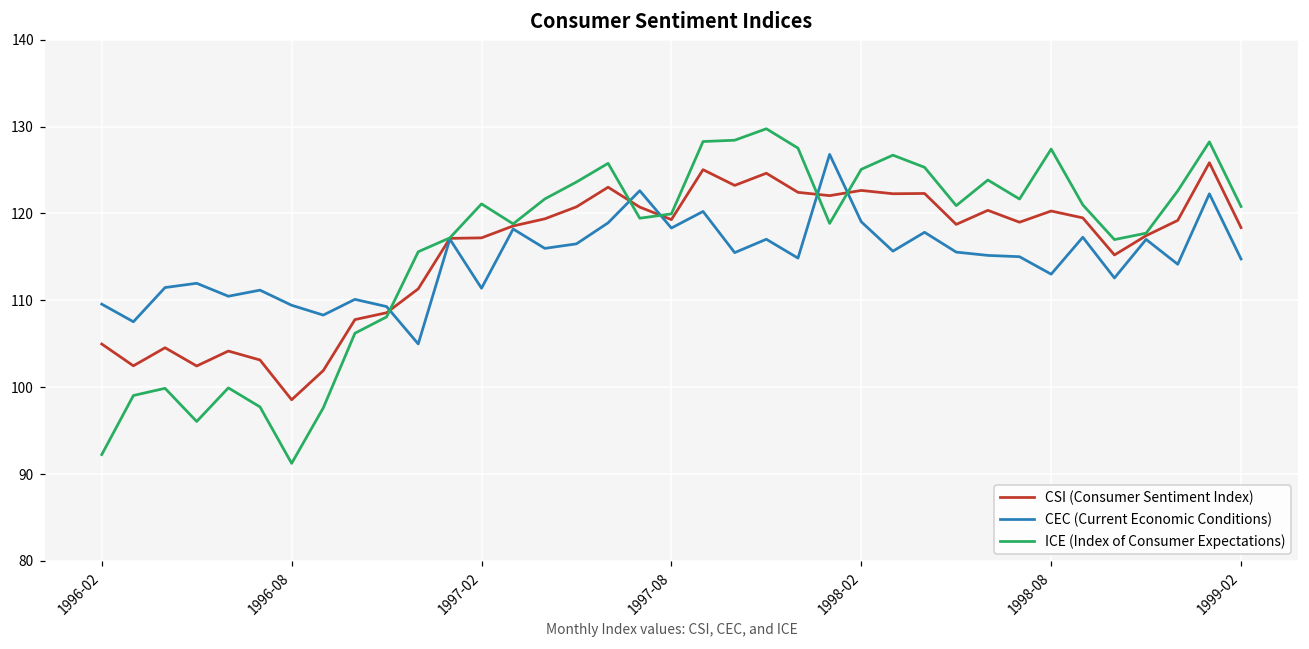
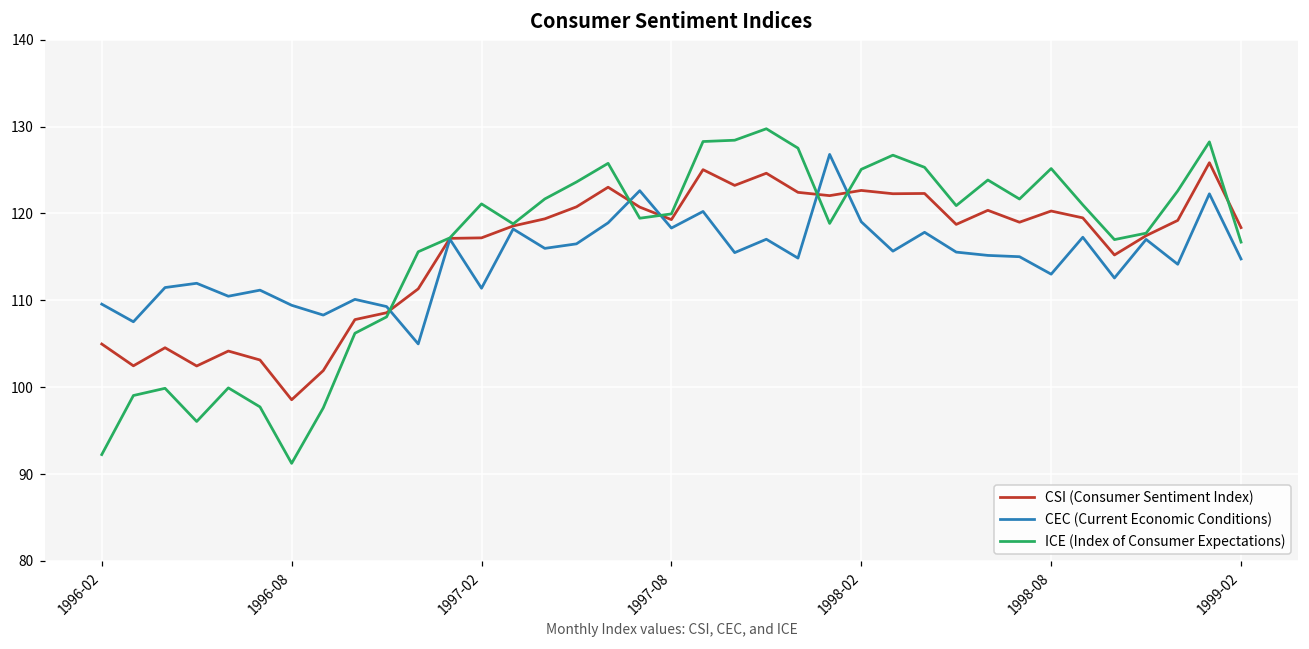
ICE (Index of Consumer Expectations), 1998-08: 127 -> 125
ICE (Index of Consumer Expectations), 1999-02: 121 -> 117
